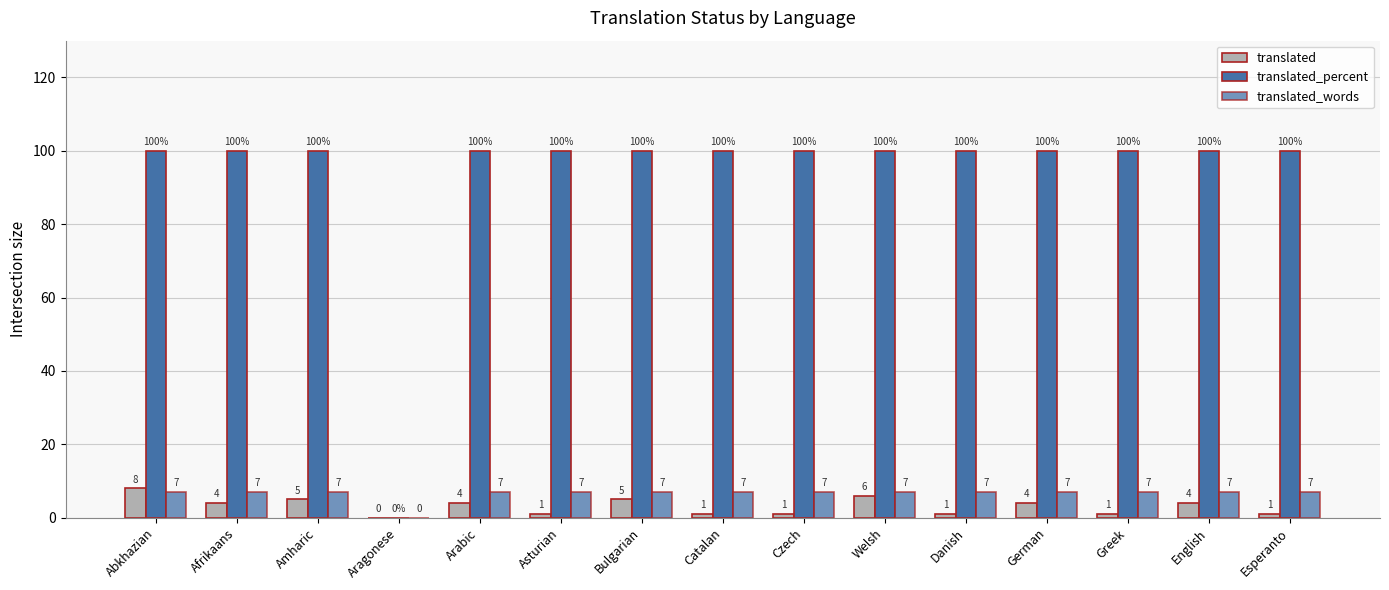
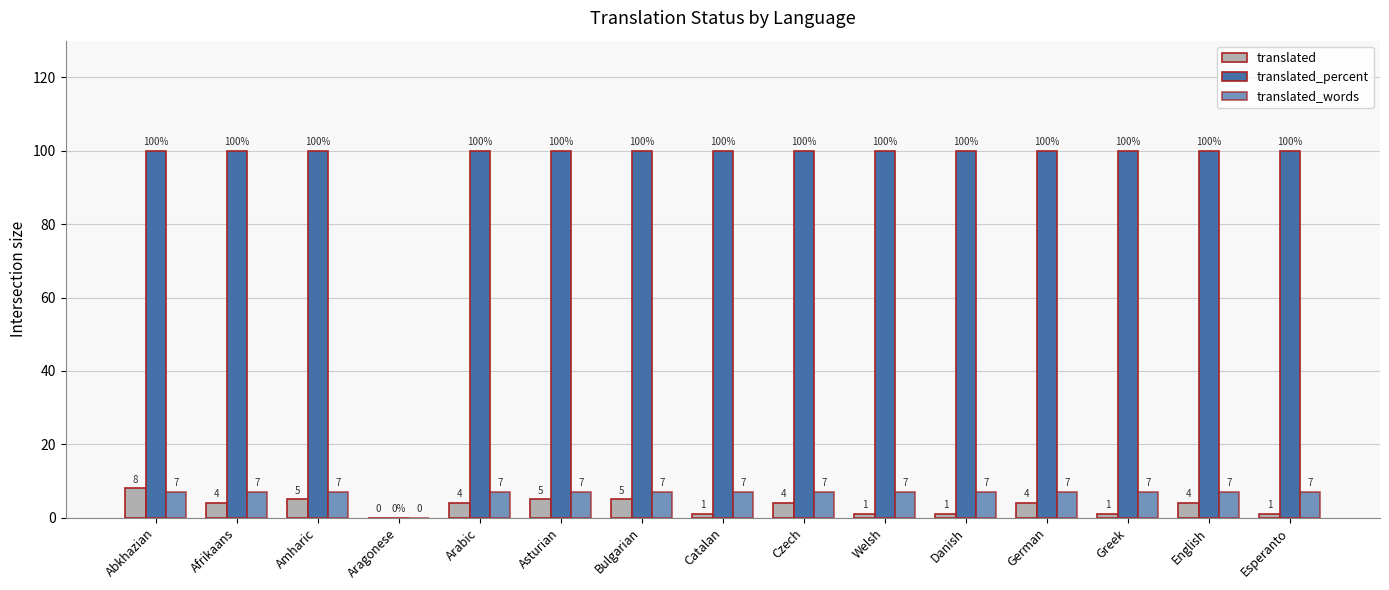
translated, Asturian: 1 -> 5
translated, Czech: 1 -> 4
translated, Welsh: 6 -> 1
